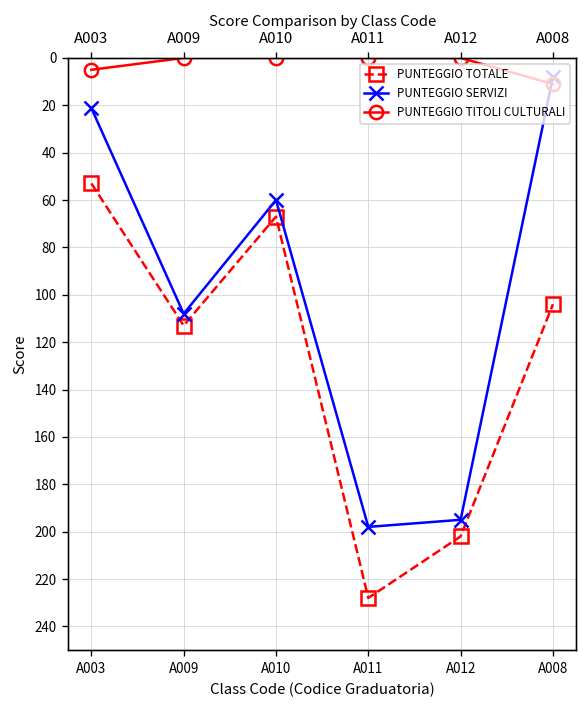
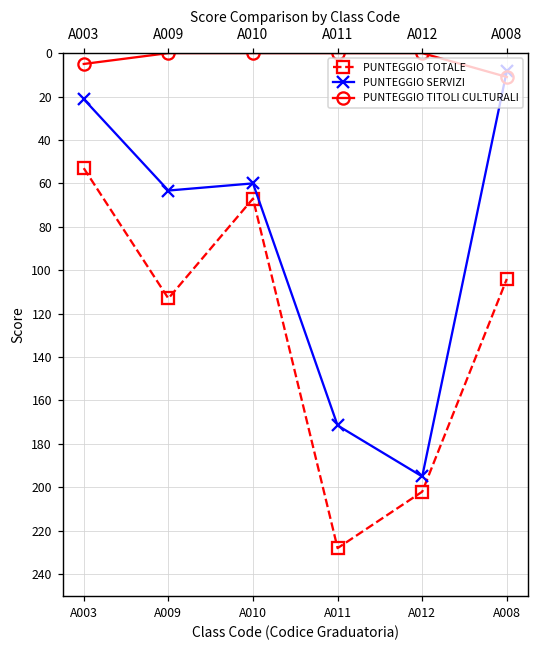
PUNTEGGIO SERVIZI, A009: 108 -> 63
PUNTEGGIO SERVIZI, A011: 198 -> 172
